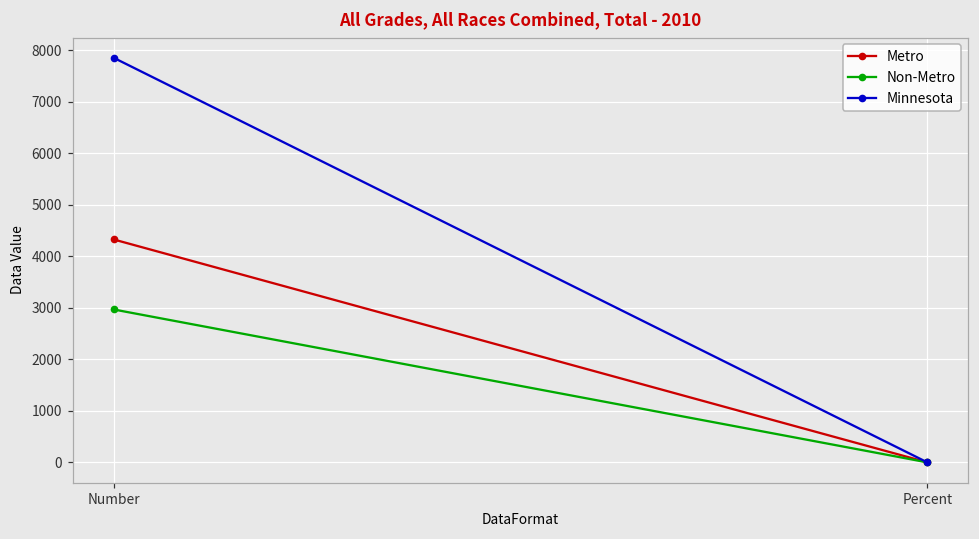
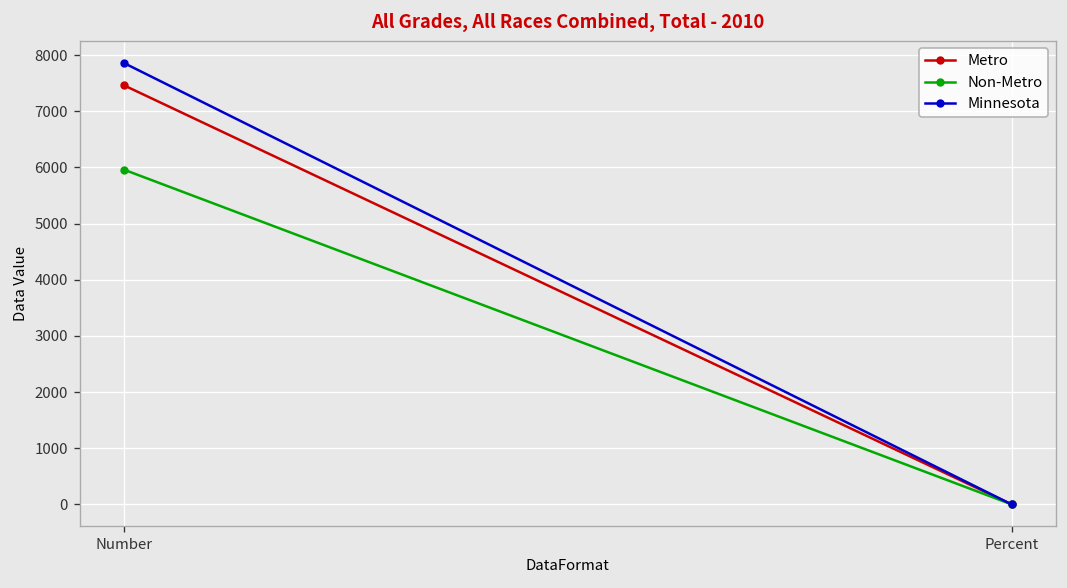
Metro, Number: 4300 -> 7500
Non-Metro, Number: 3000 -> 6000
